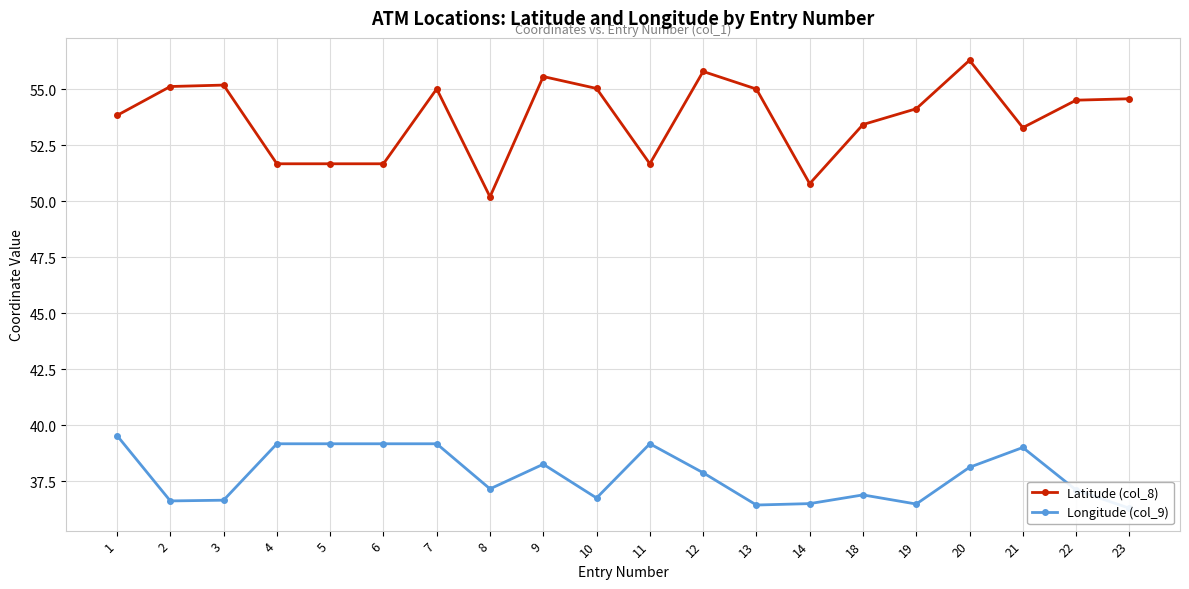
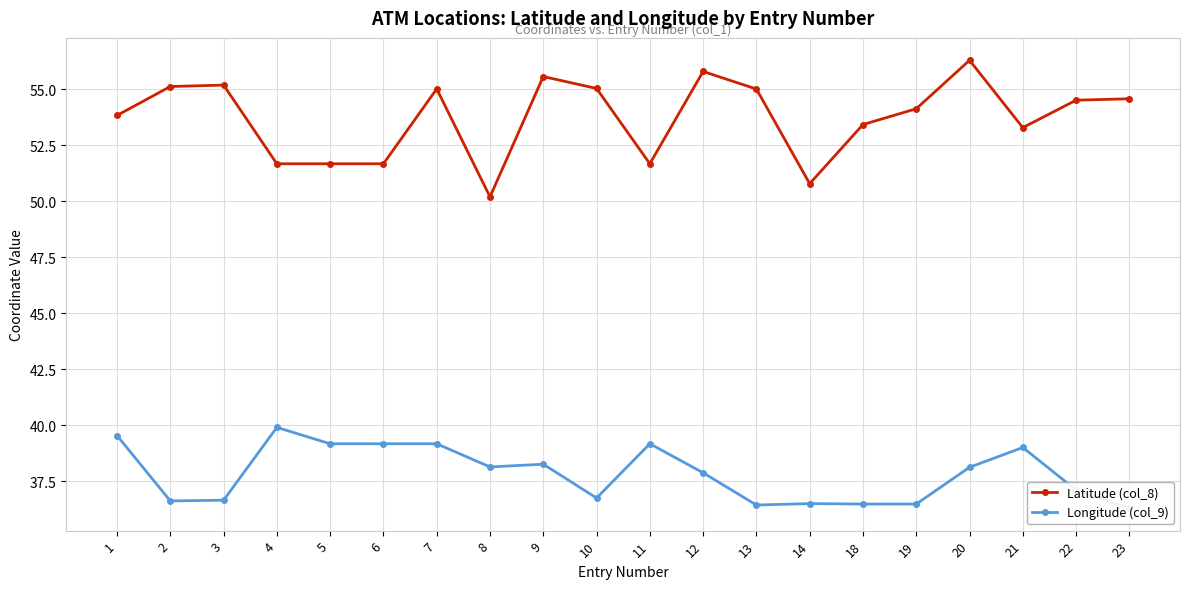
Longitude (col_9), 4: 39.2 -> 39.9
Longitude (col_9), 8: 37.2 -> 38.1
Longitude (col_9), 18: 36.9 -> 36.5
